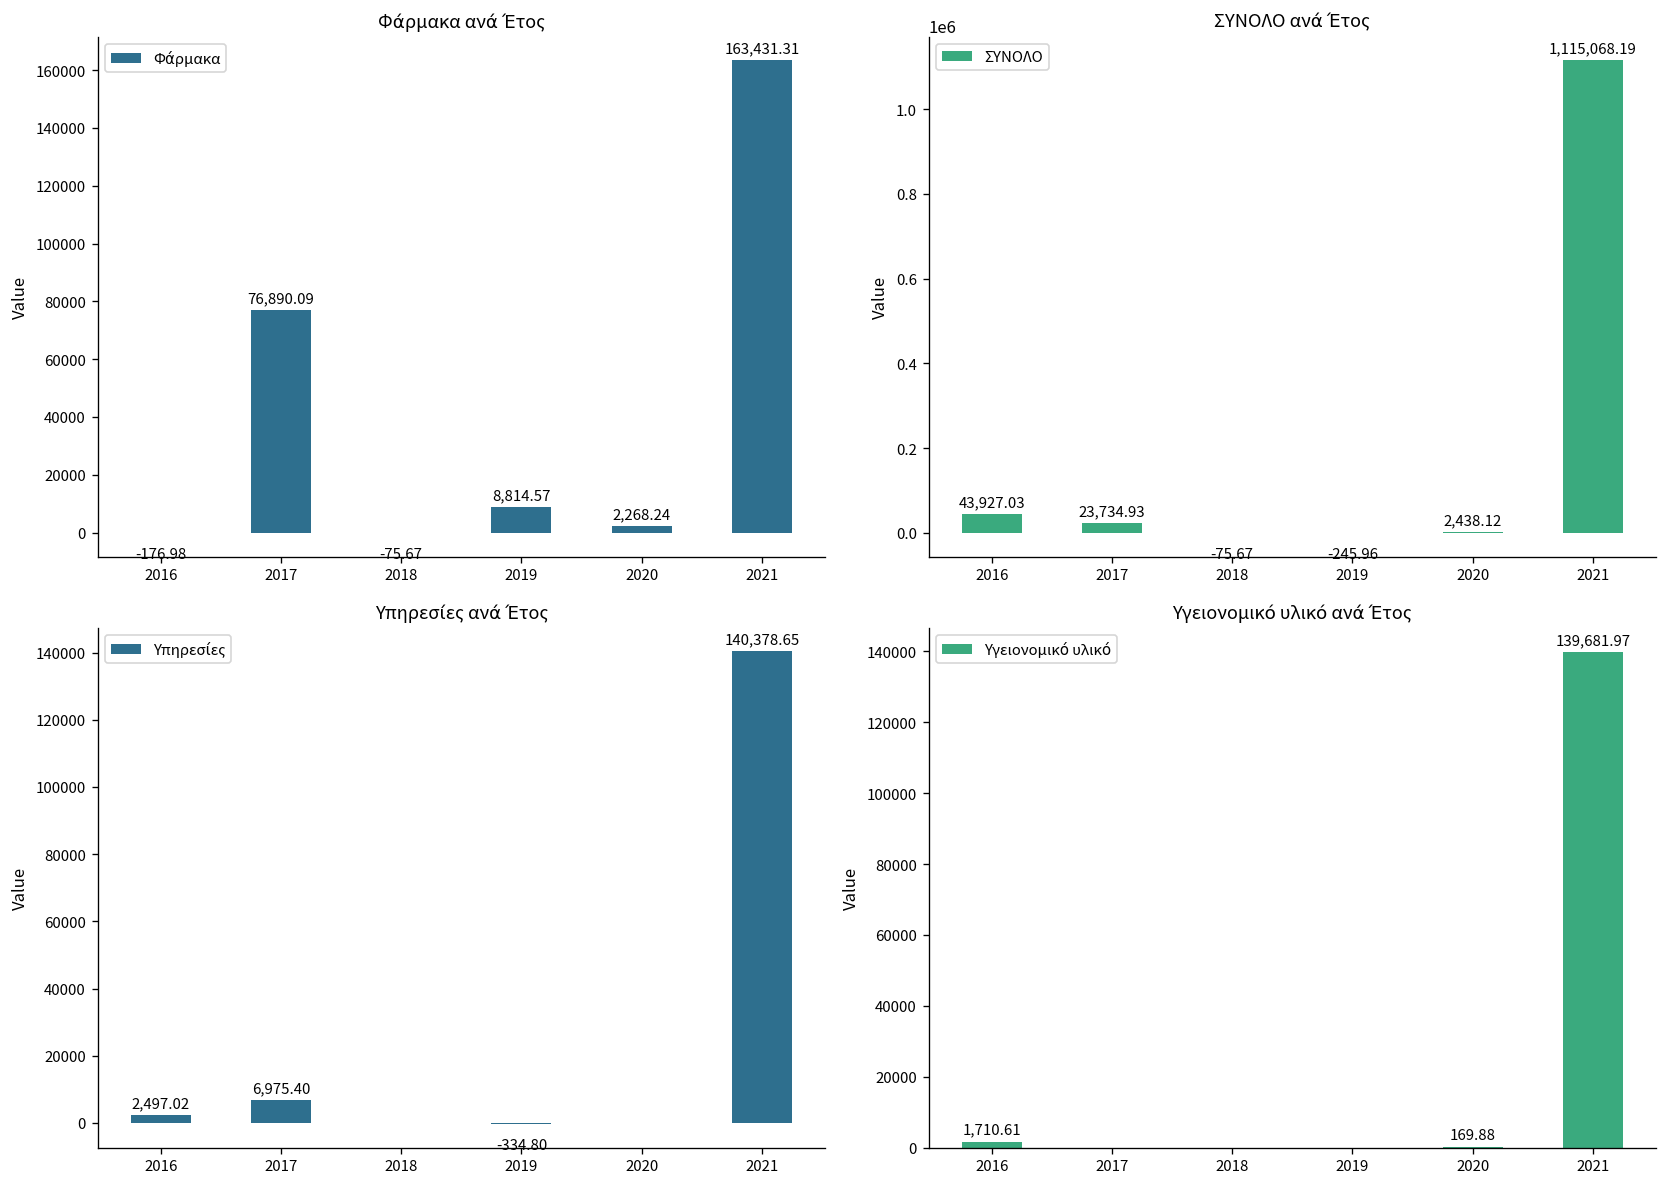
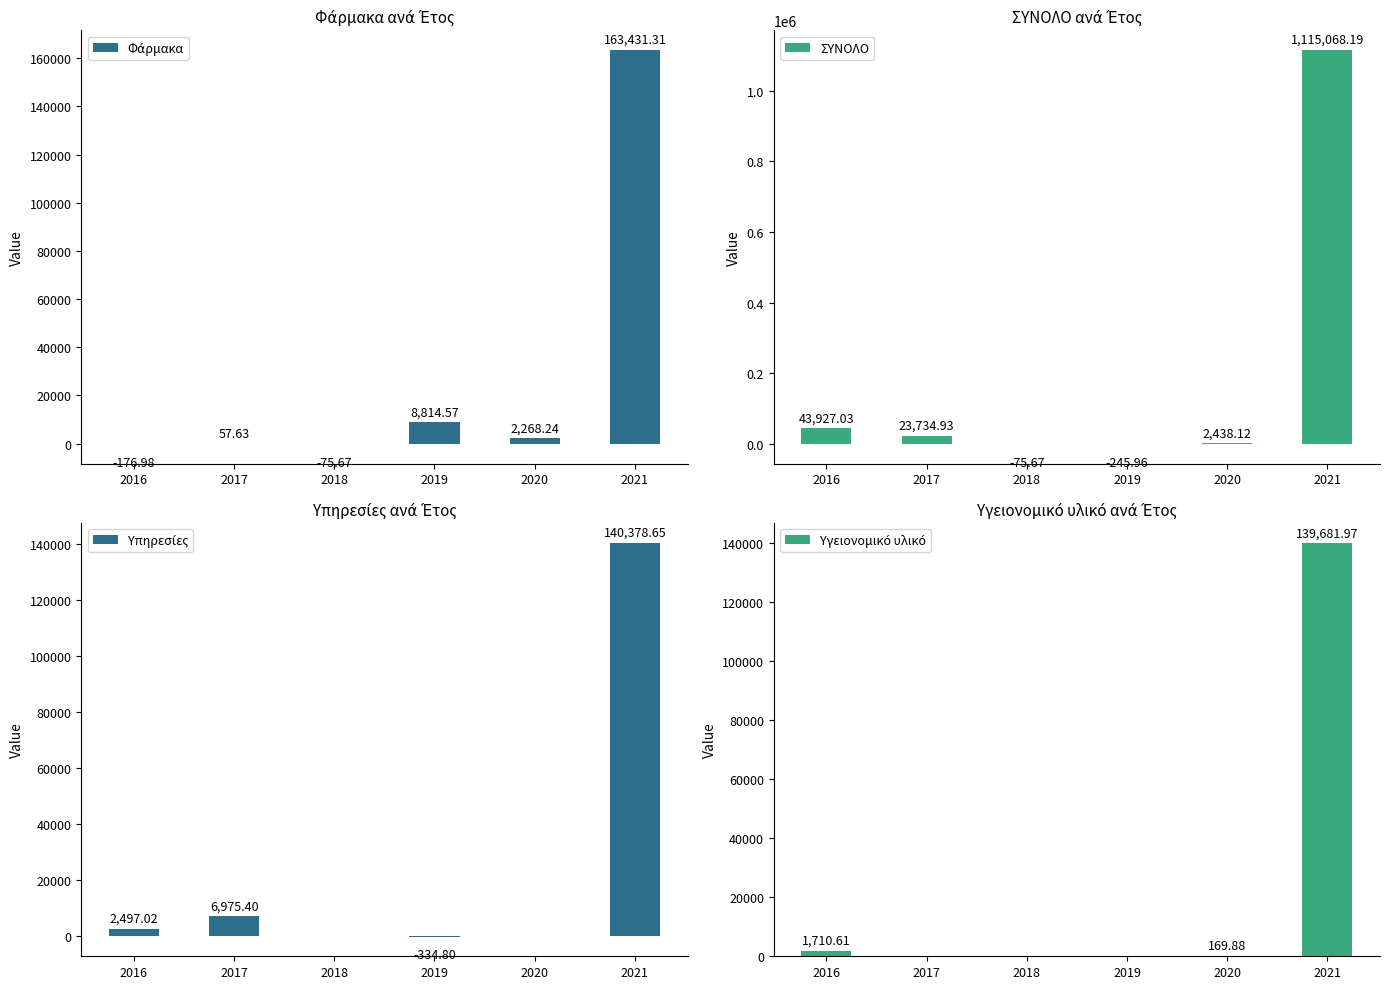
Φάρμακα ανά Έτος, 2017: 76,890.09 -> 57.63
